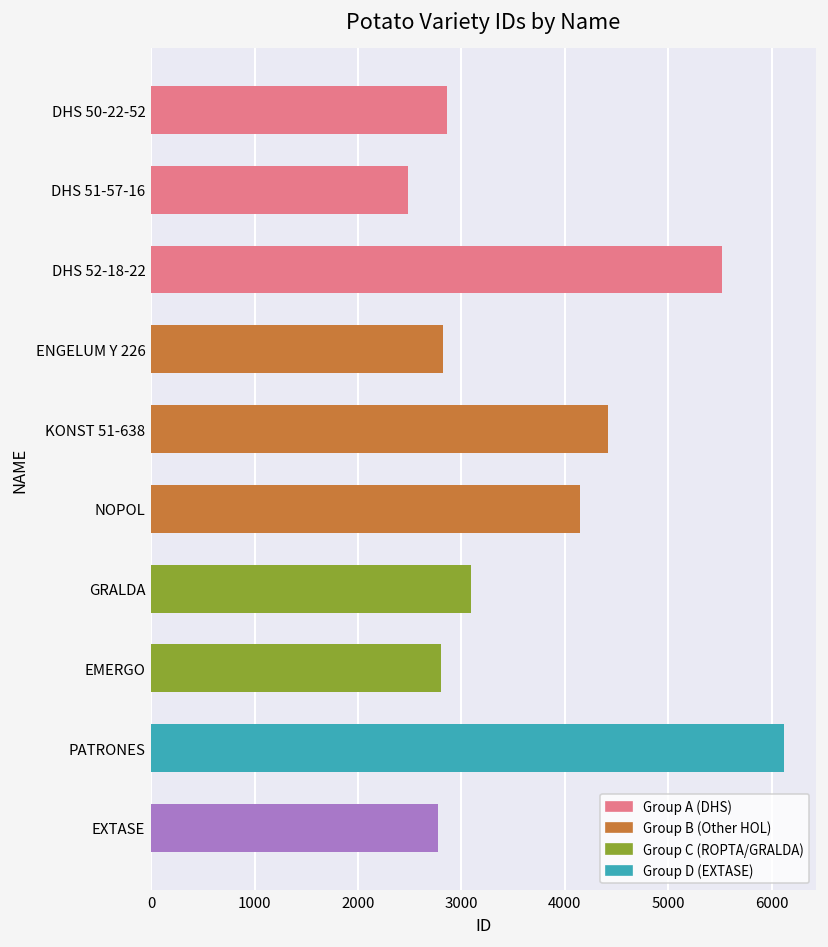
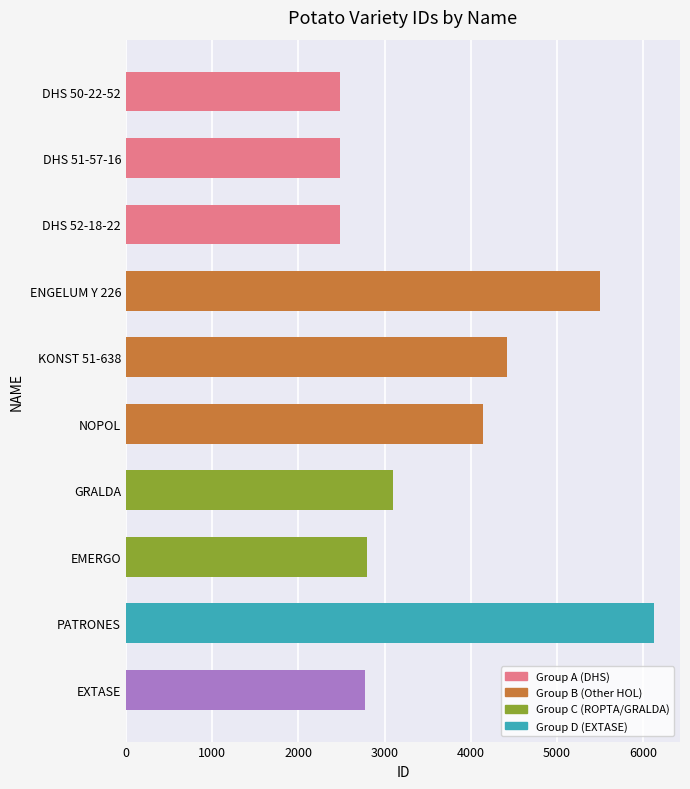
DHS 50-22-52: 2900 -> 2500
DHS 52-18-22: 5500 -> 2500
ENGELUM Y 226: 2800 -> 5500
